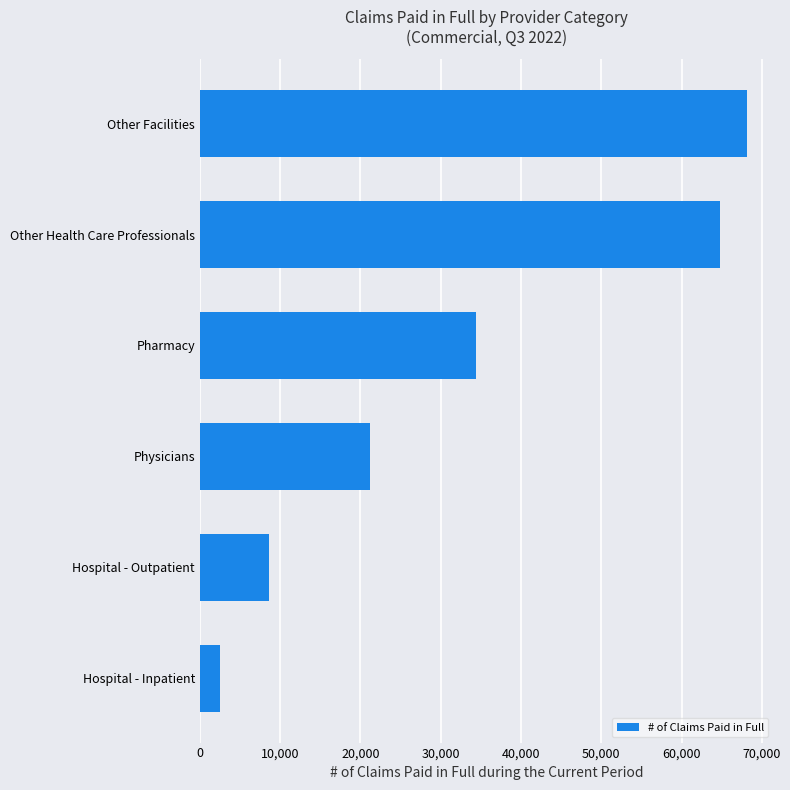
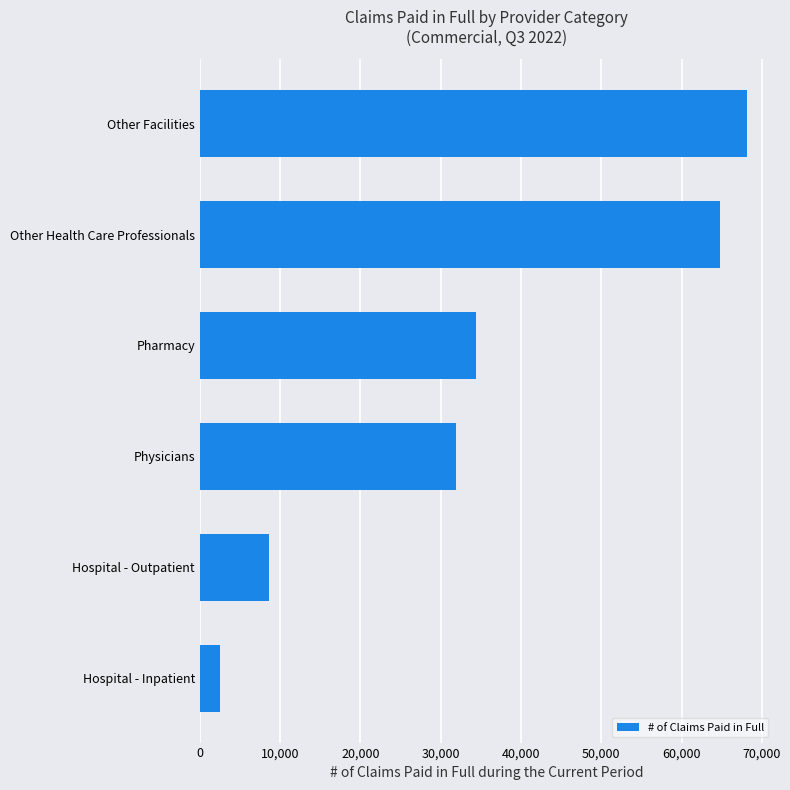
Physicians: 21,000 -> 32,000
